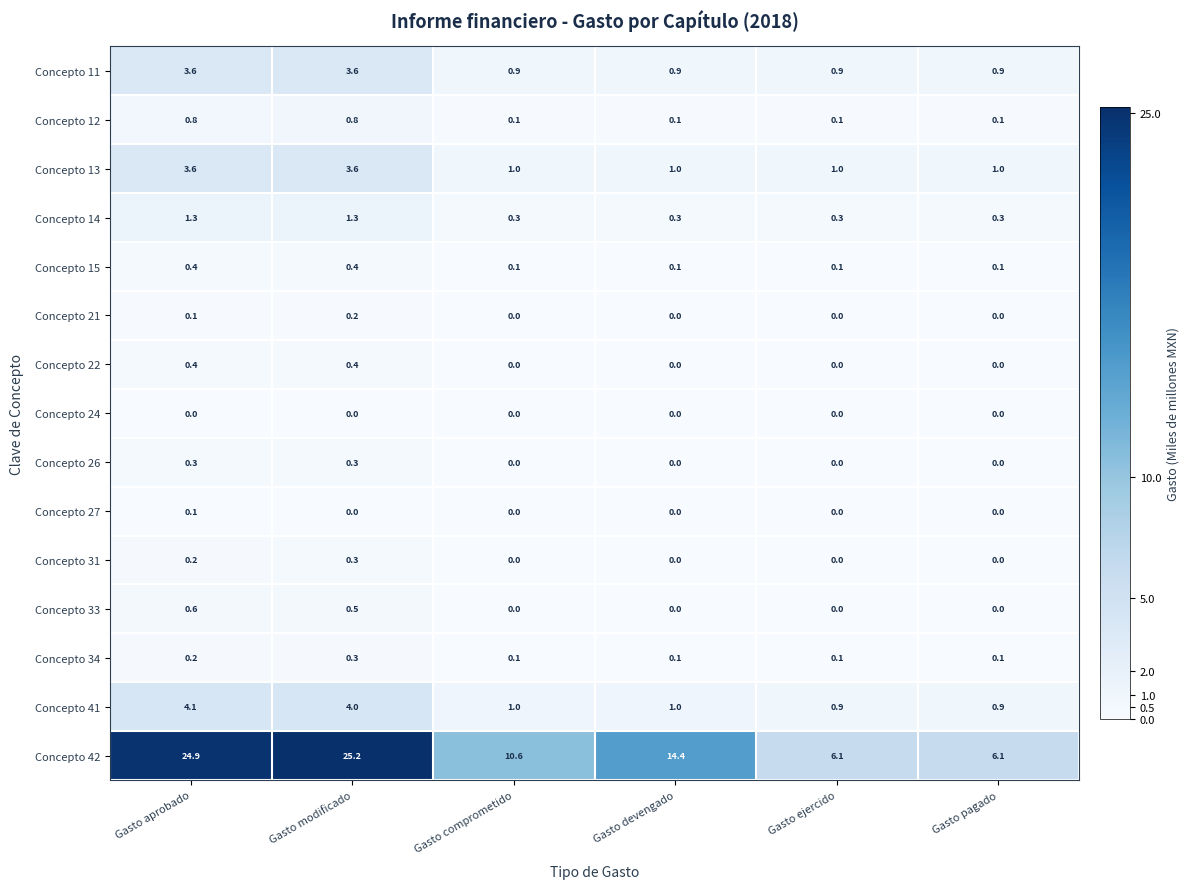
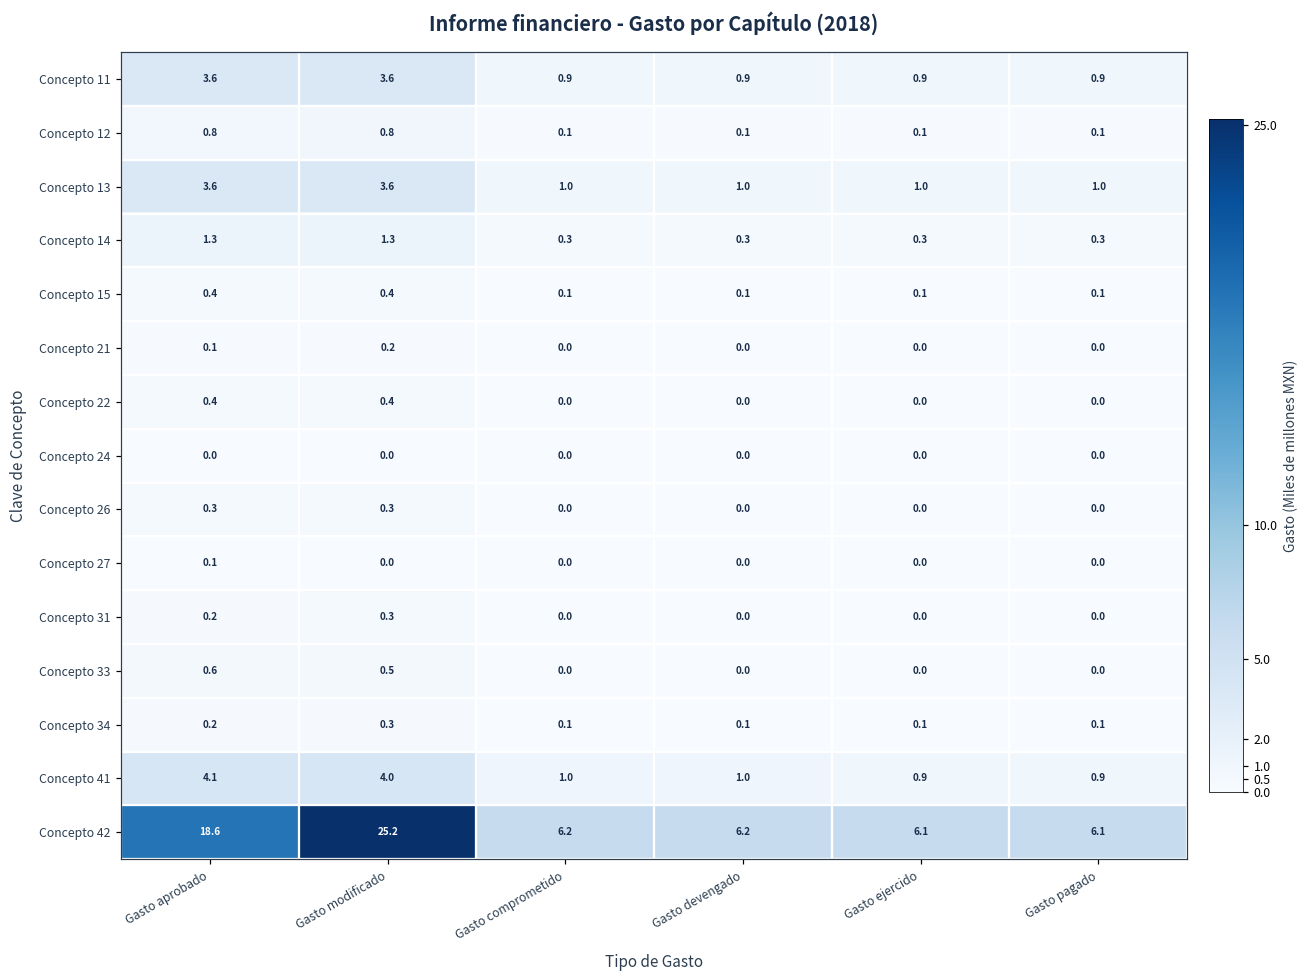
Concepto 42, Gasto aprobado: 24.9 -> 18.6
Concepto 42, Gasto comprometido: 10.6 -> 6.2
Concepto 42, Gasto devengado: 14.4 -> 6.2
